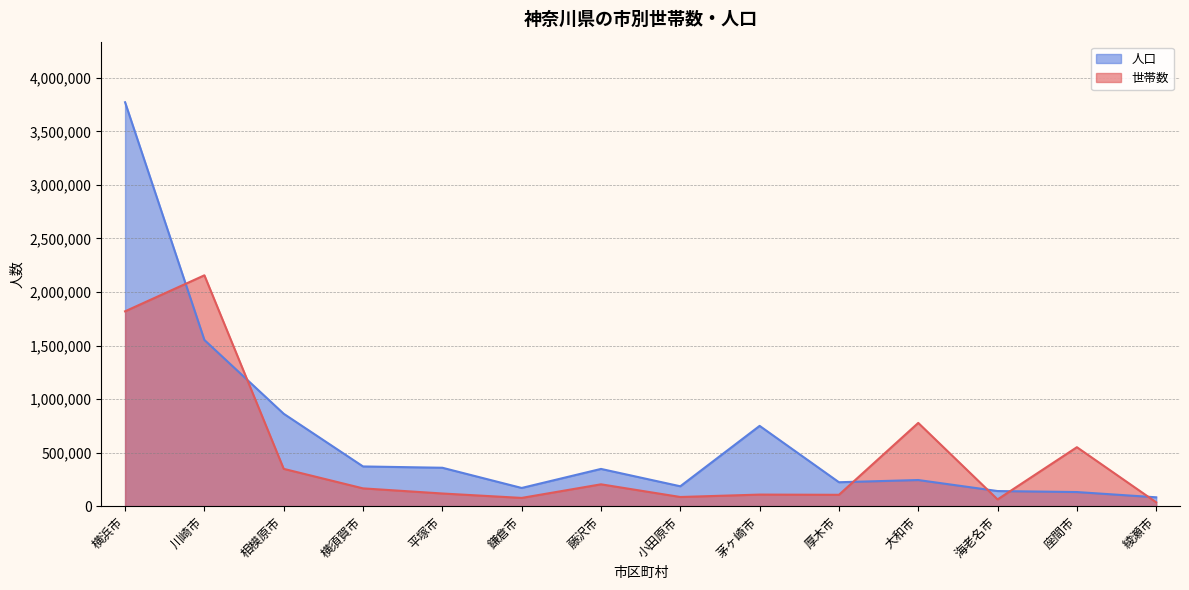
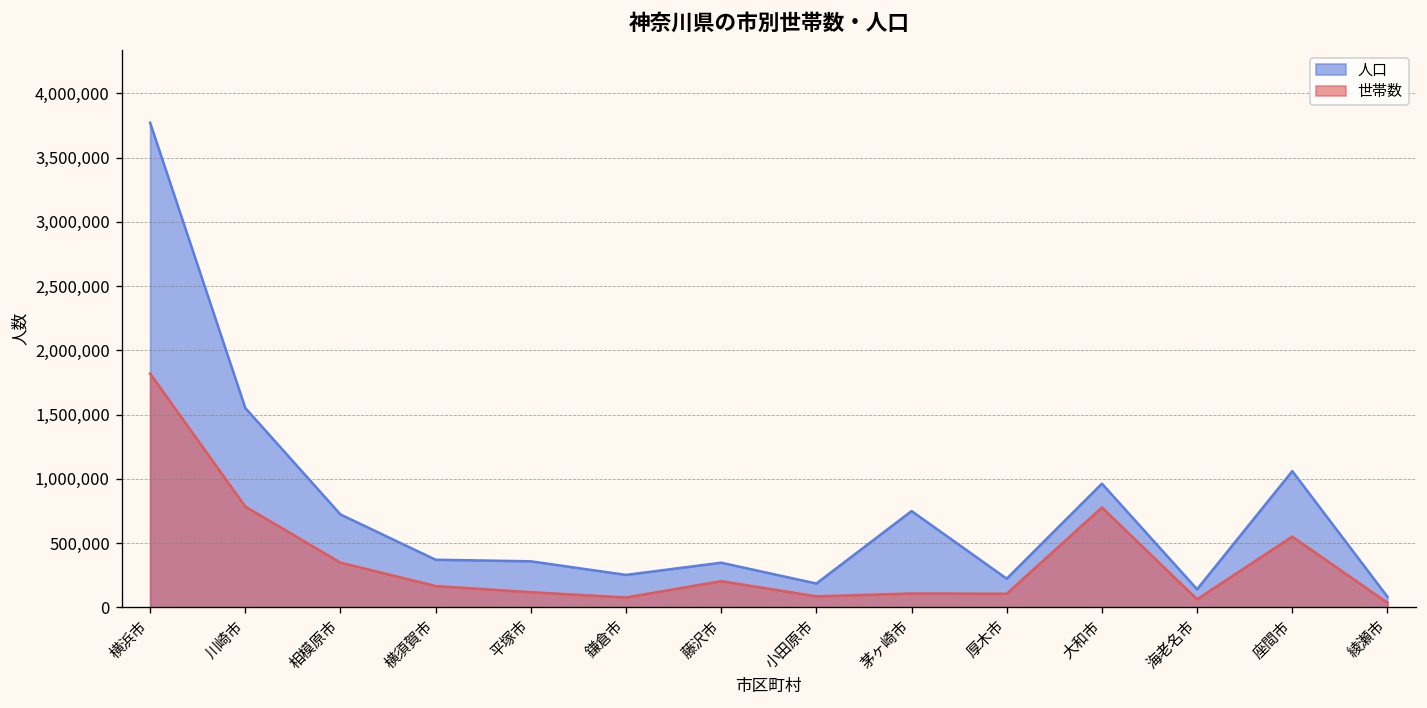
世帯数, 川崎市: 2,160,000 -> 780,000
人口, 相模原市: 860,000 -> 720,000
人口, 鎌倉市: 170,000 -> 250,000
人口, 大和市: 240,000 -> 960,000
人口, 座間市: 130,000 -> 1,060,000
